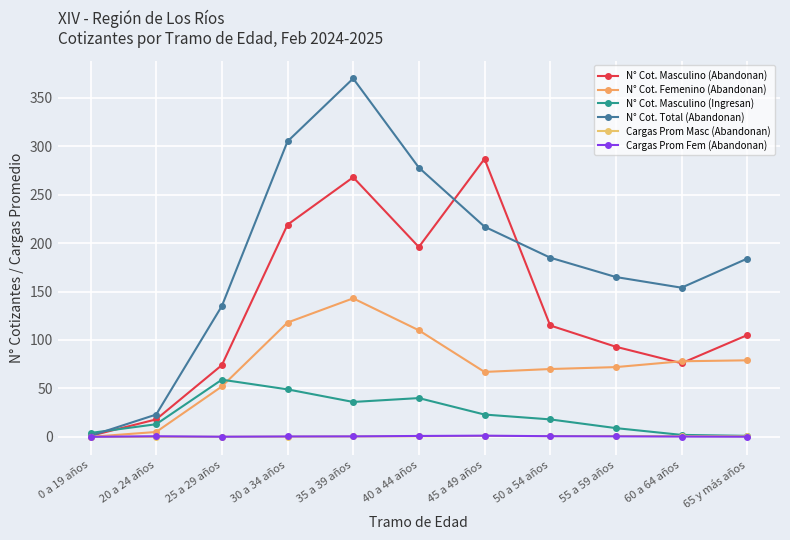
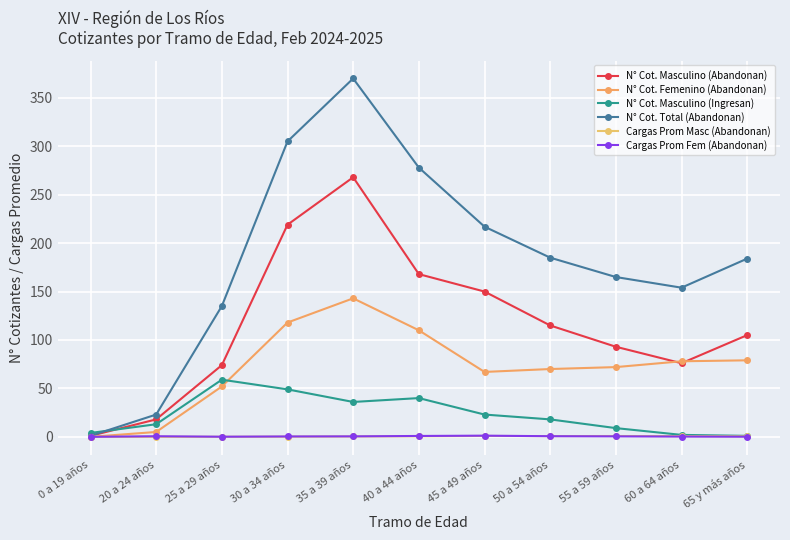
N° Cot. Masculino (Abandonan), 40 a 44 años: 200 -> 170
N° Cot. Masculino (Abandonan), 45 a 49 años: 290 -> 150
